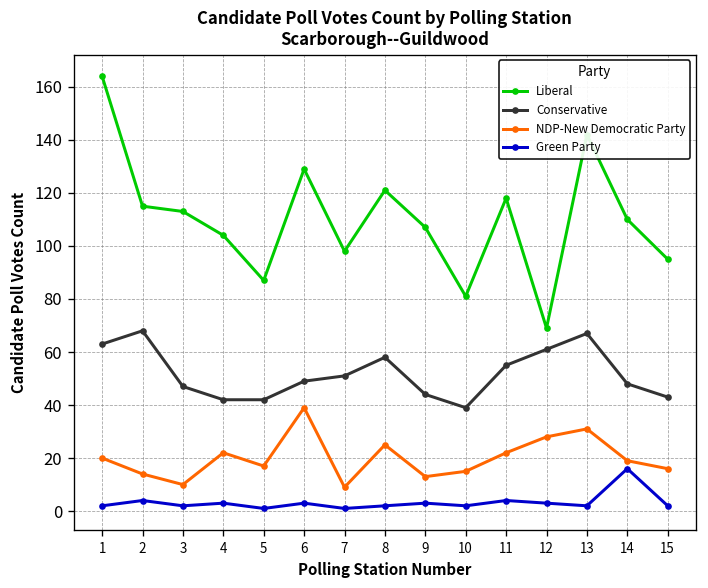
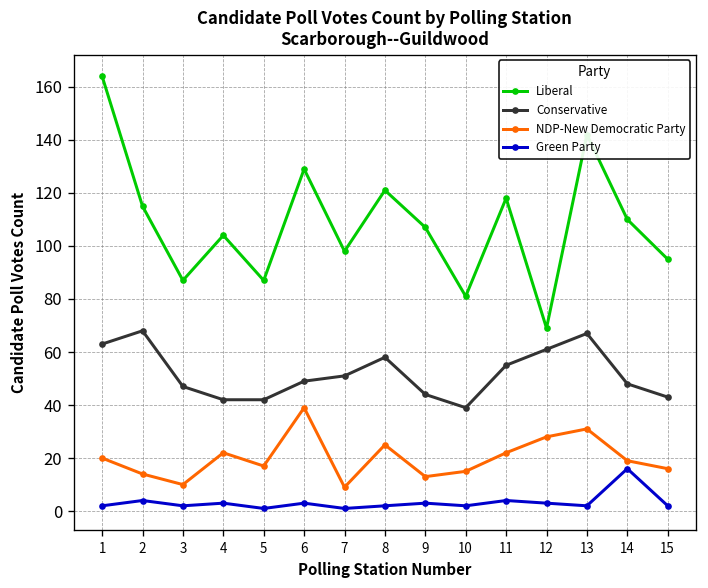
Liberal, 3: 113 -> 87
